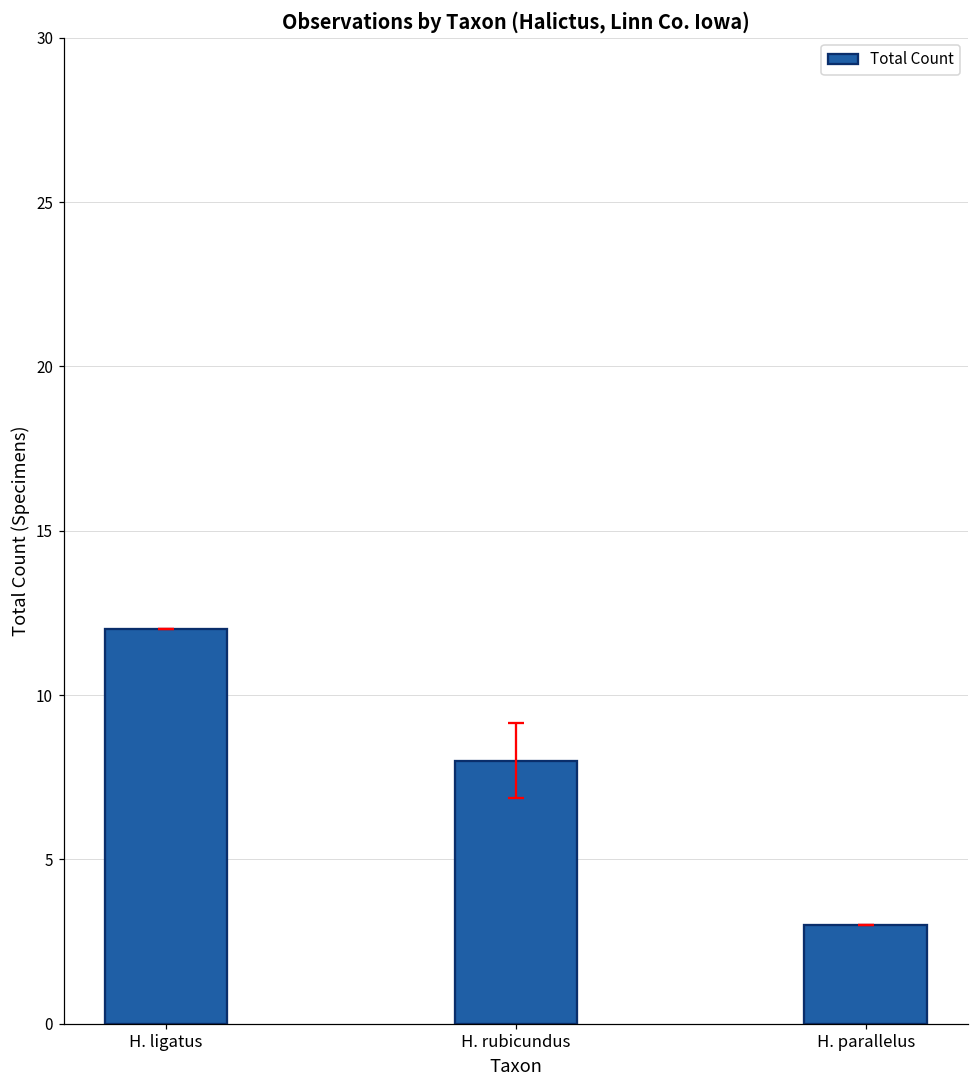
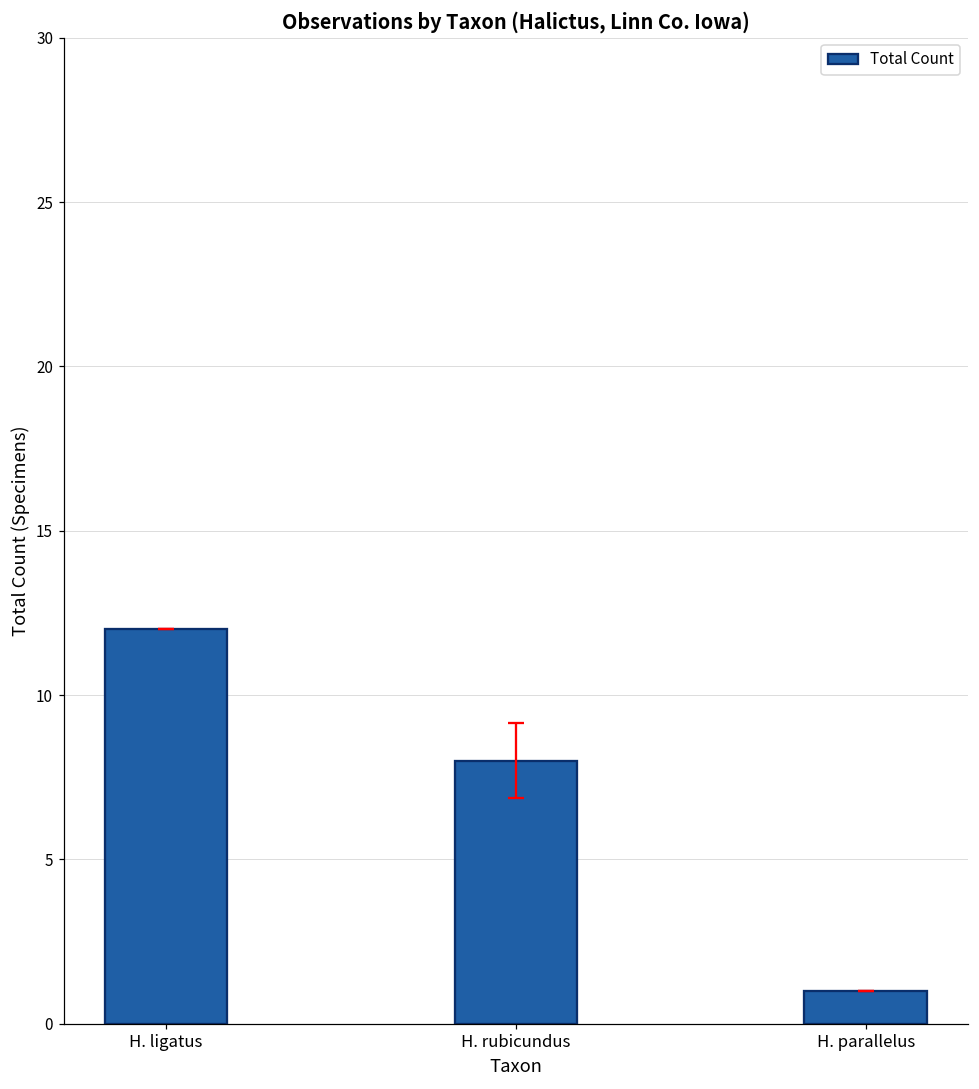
Total Count, H. parallelus: 3 -> 1
